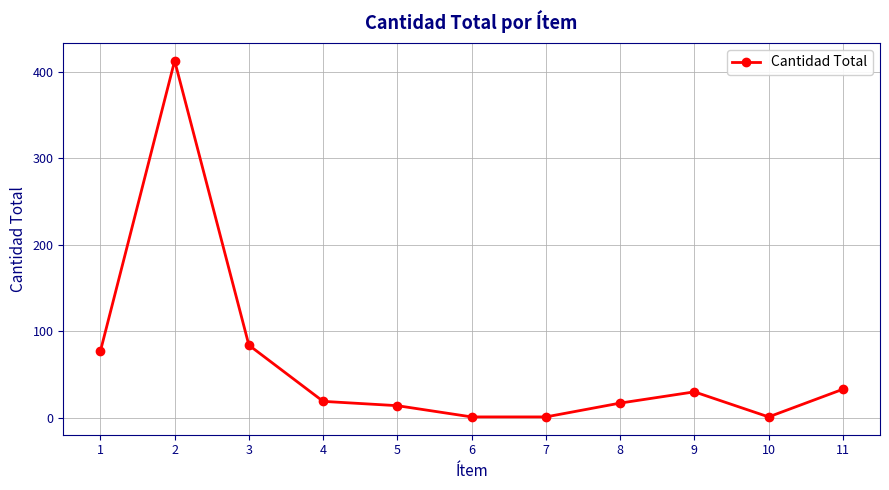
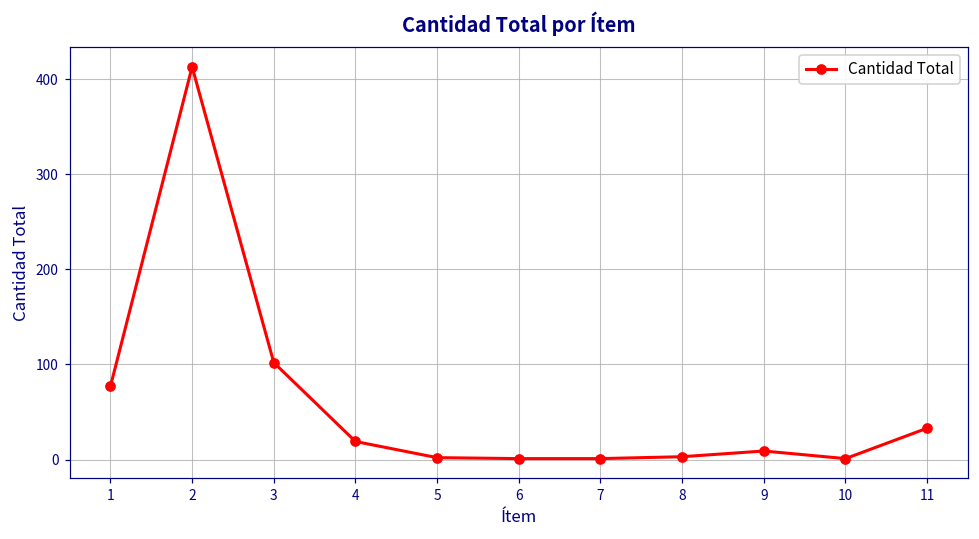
3: 80 -> 100
5: 10 -> 0
8: 20 -> 0
9: 30 -> 10
